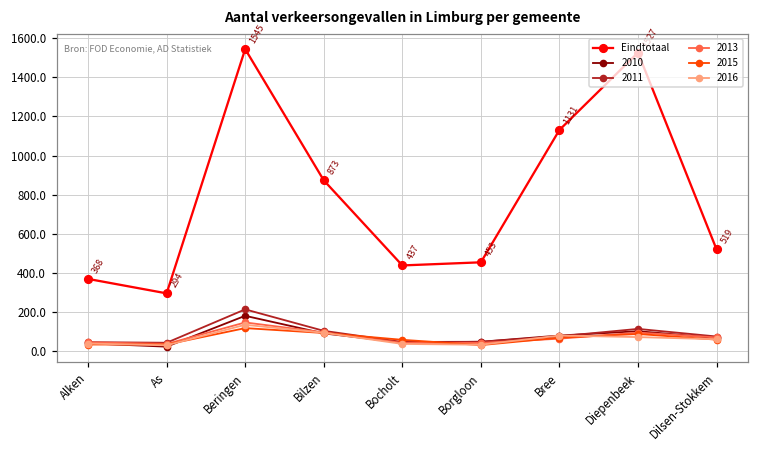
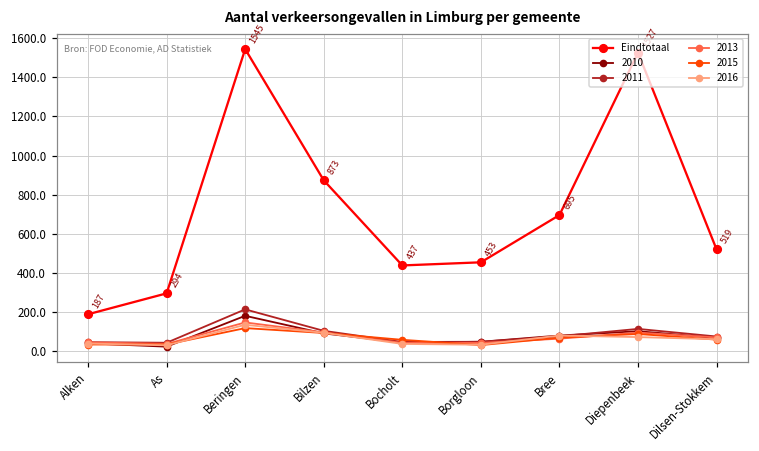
Eindtotaal, Alken: 368 -> 187
Eindtotaal, Bree: 1131 -> 695
